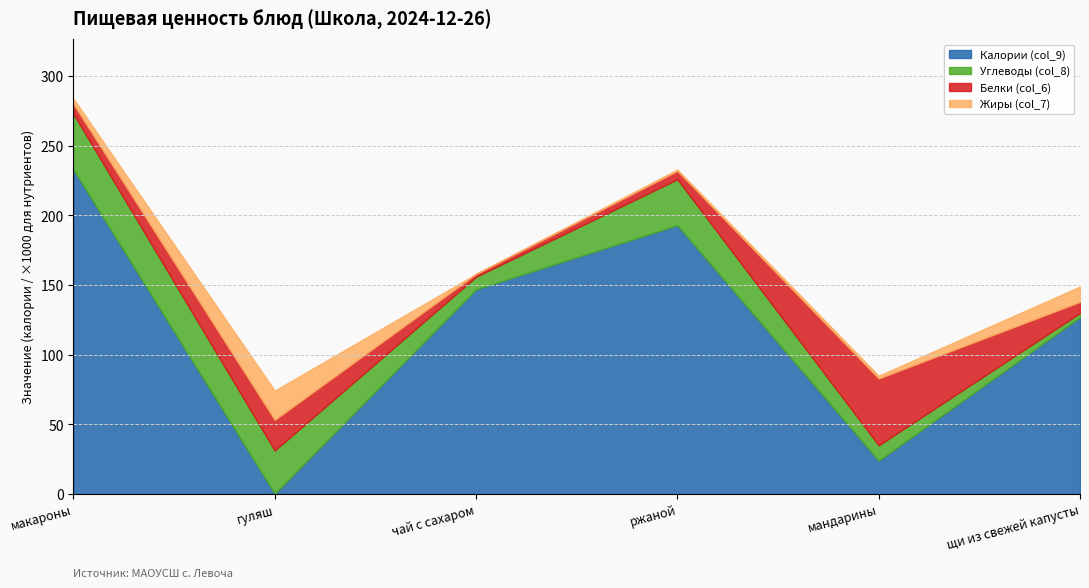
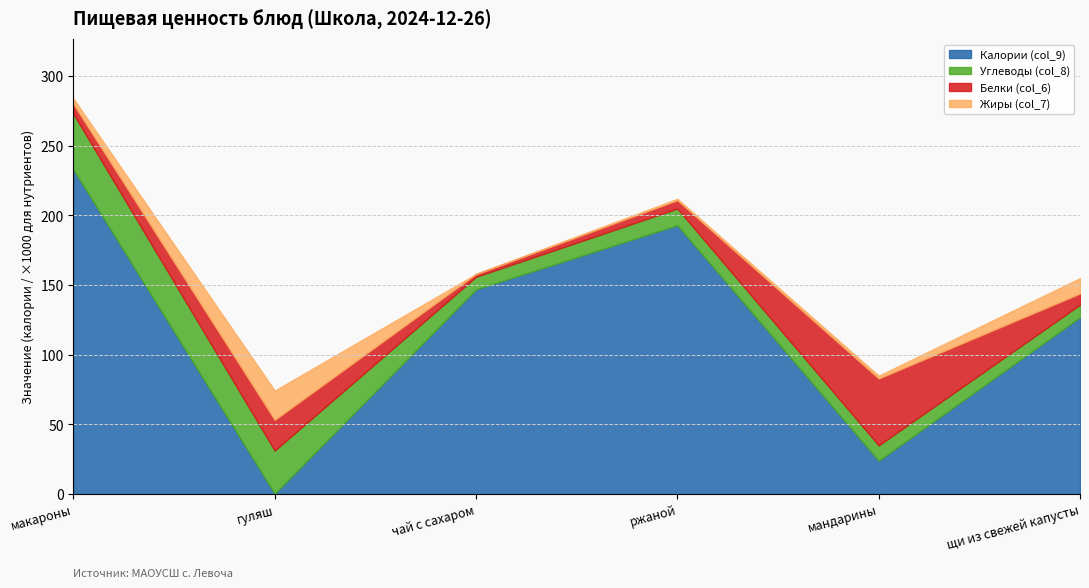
Углеводы (col_8), ржаной: 33 -> 12
Углеводы (col_8), щи из свежей капусты: 3 -> 9
